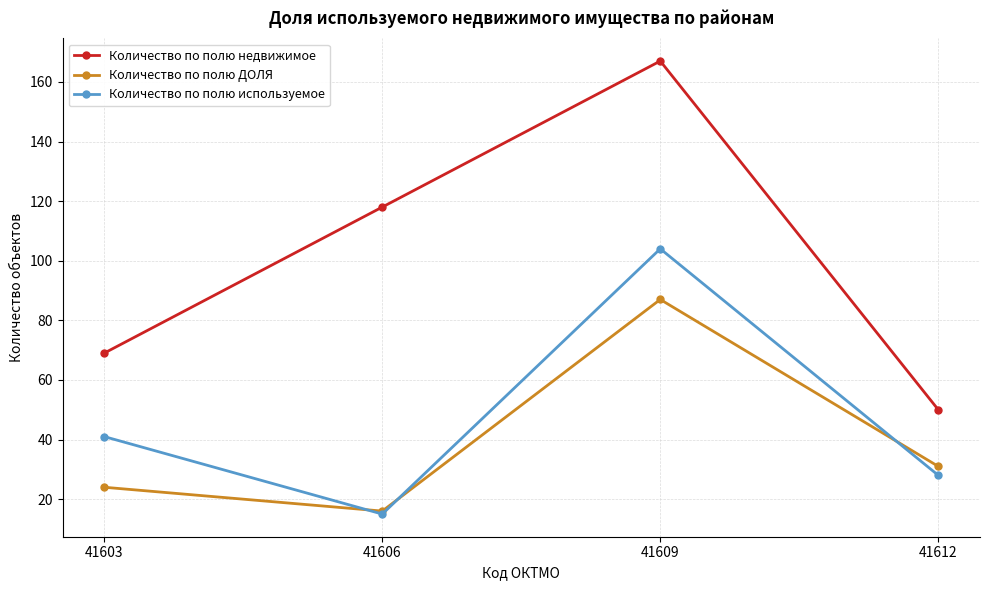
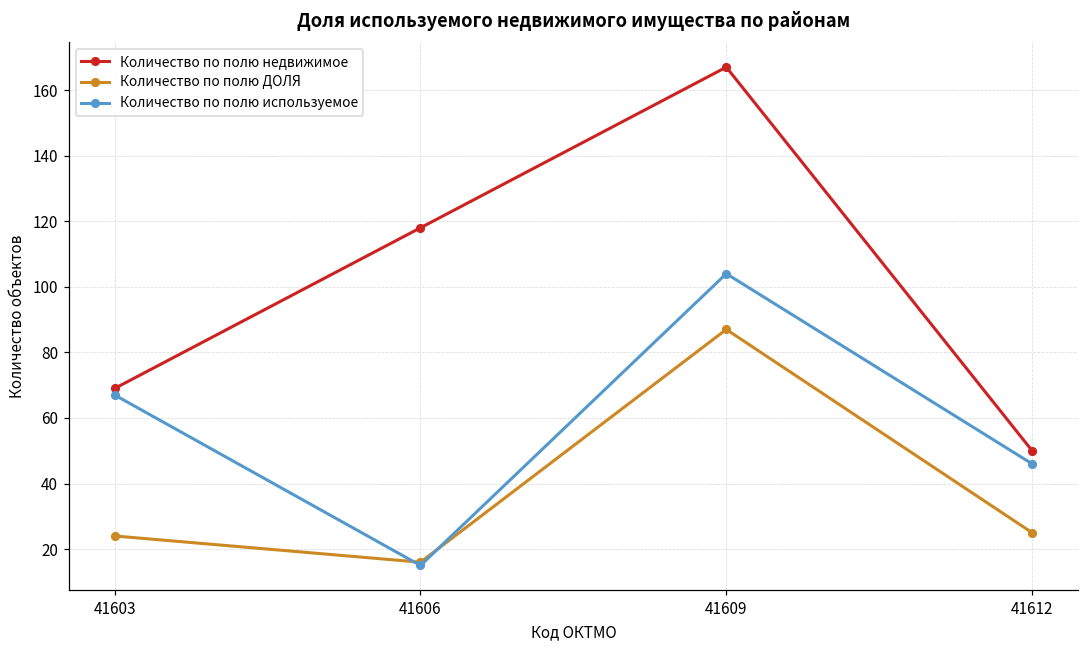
Количество по полю используемое, 41603: 41 -> 67
Количество по полю ДОЛЯ, 41612: 31 -> 25
Количество по полю используемое, 41612: 28 -> 46
